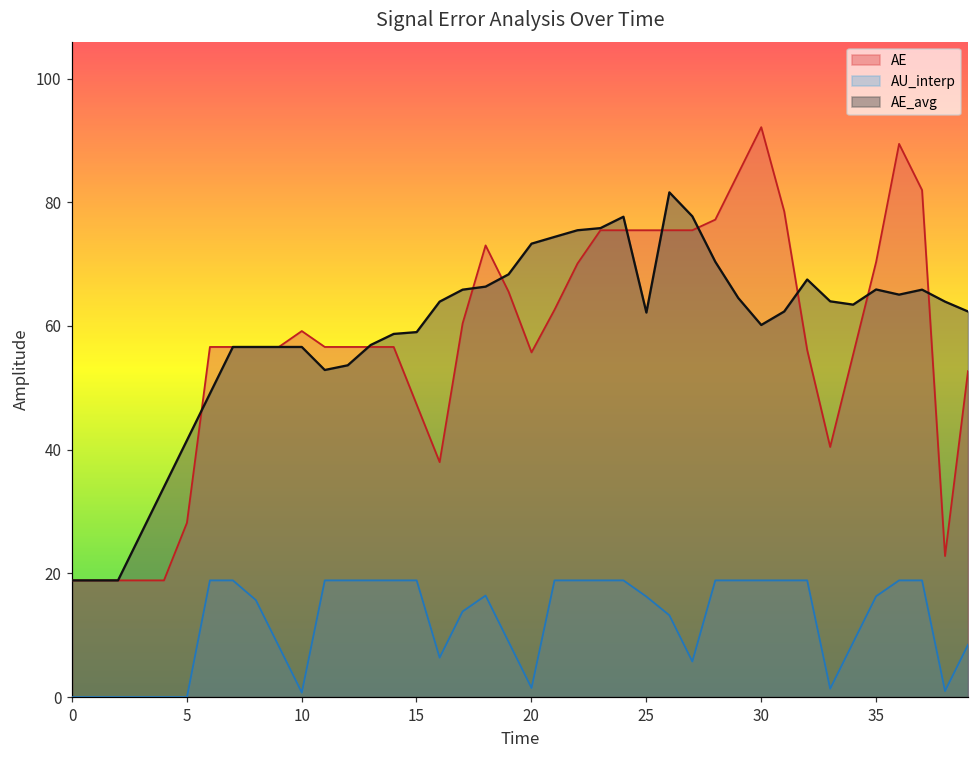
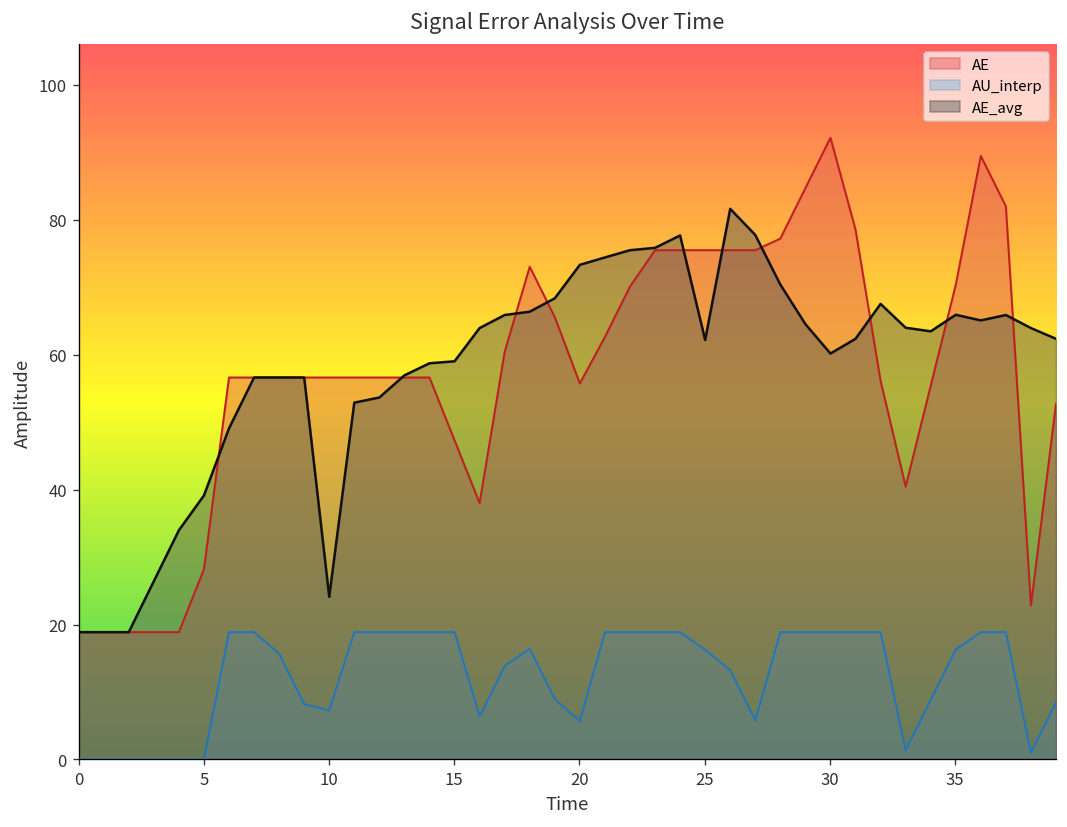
AE_avg, 5: 42 -> 39
AE, 10: 59 -> 57
AU_interp, 10: 1 -> 7
AE_avg, 10: 57 -> 24
AU_interp, 20: 1 -> 6
